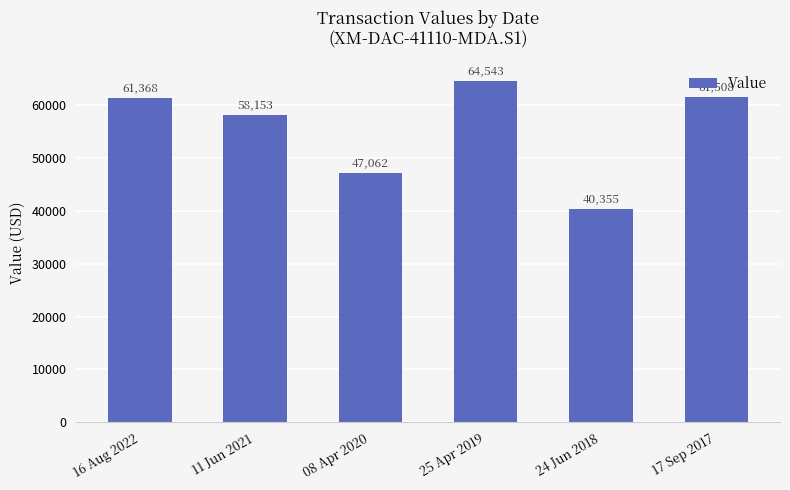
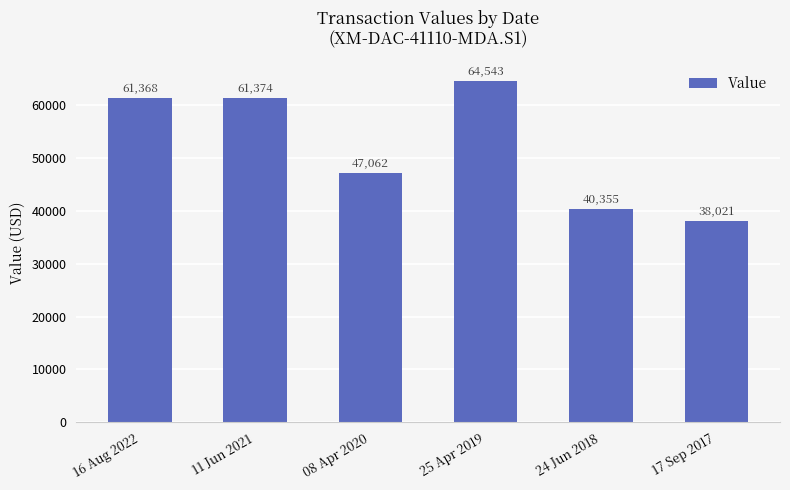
11 Jun 2021: 58,153 -> 61,374
17 Sep 2017: 61,508 -> 38,021
